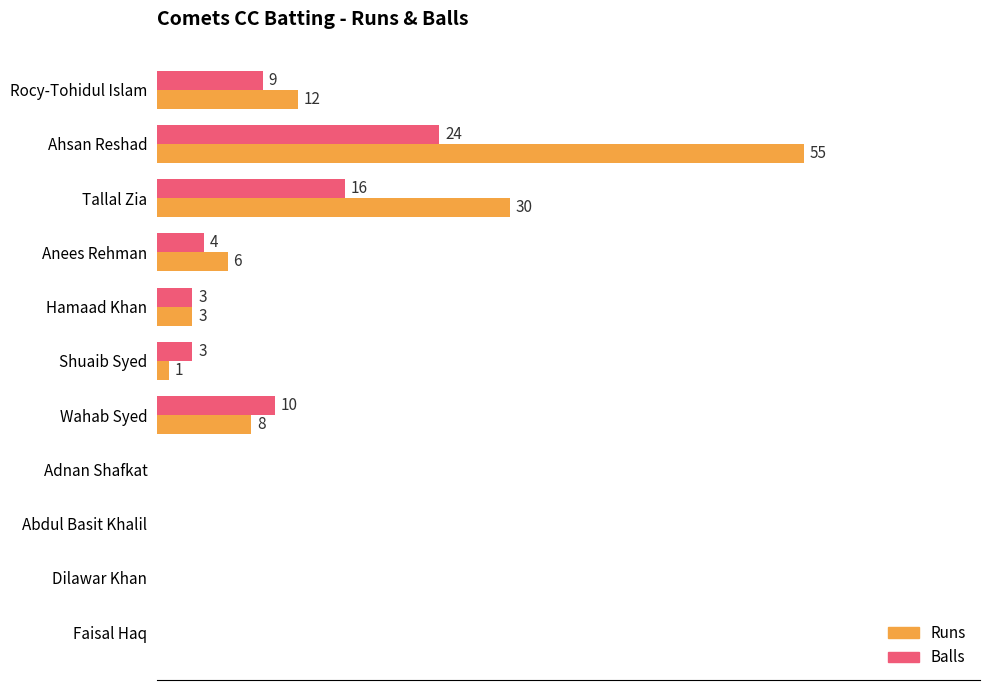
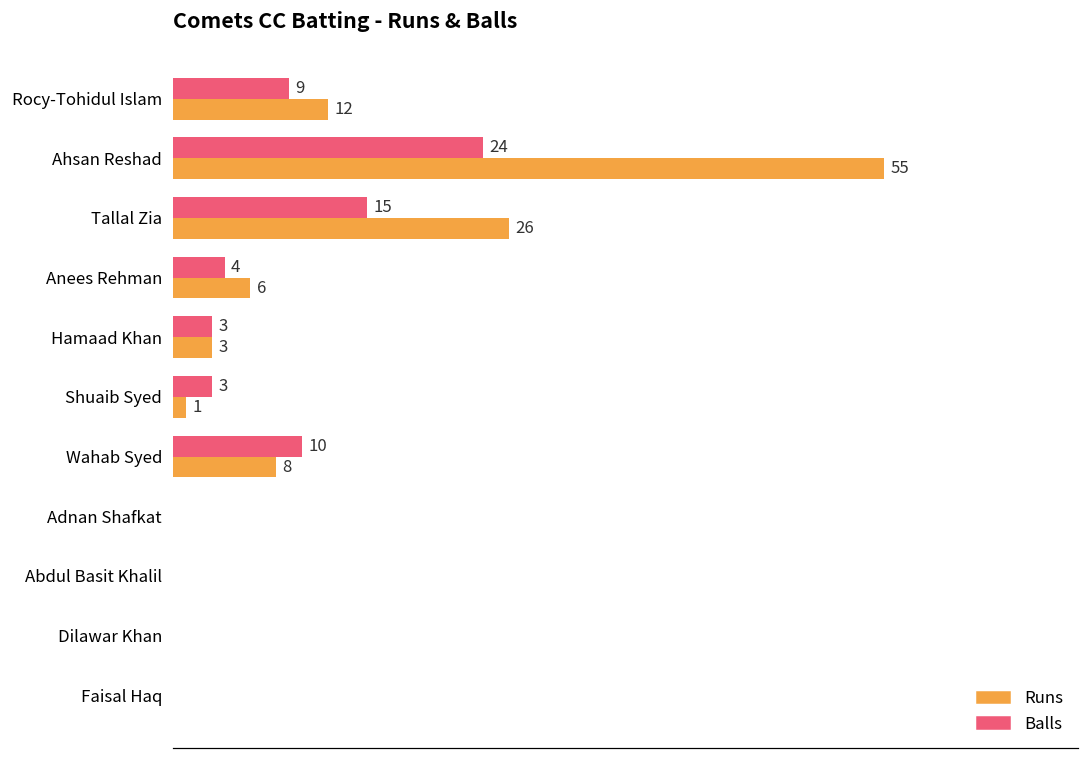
Balls, Tallal Zia: 16 -> 15
Runs, Tallal Zia: 30 -> 26
